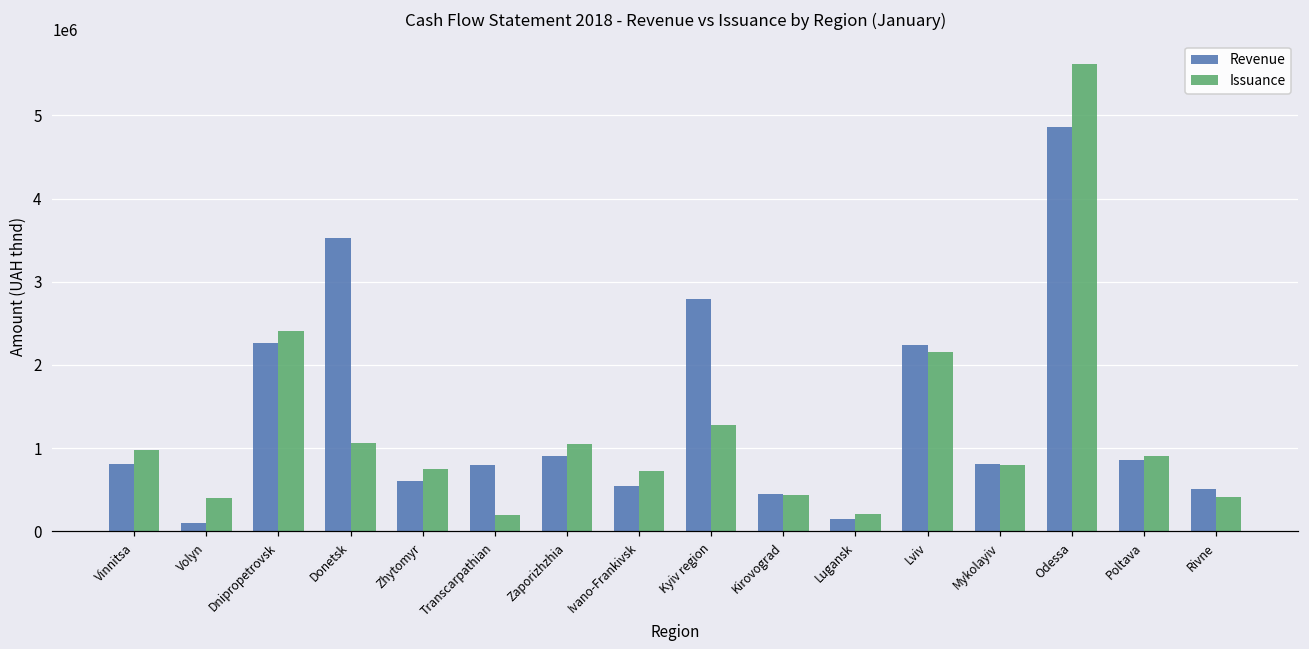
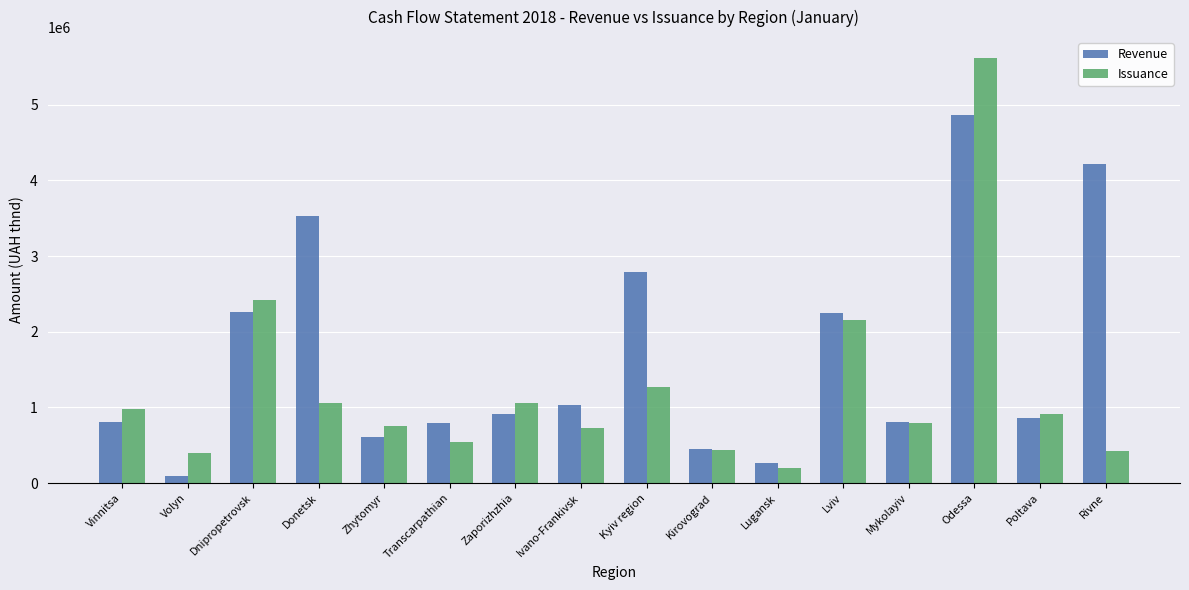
Issuance, Transcarpathian: 200000 -> 500000
Revenue, Ivano-Frankivsk: 500000 -> 1000000
Revenue, Lugansk: 200000 -> 300000
Revenue, Rivne: 500000 -> 4200000
